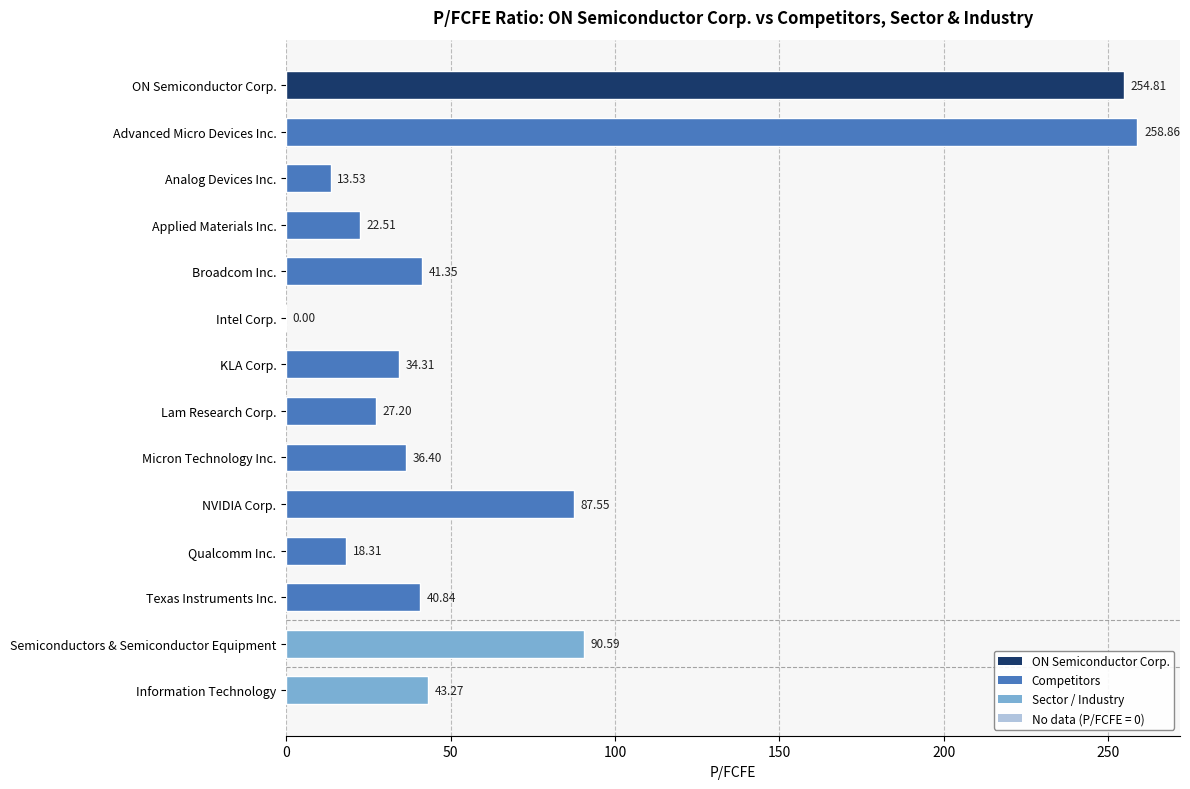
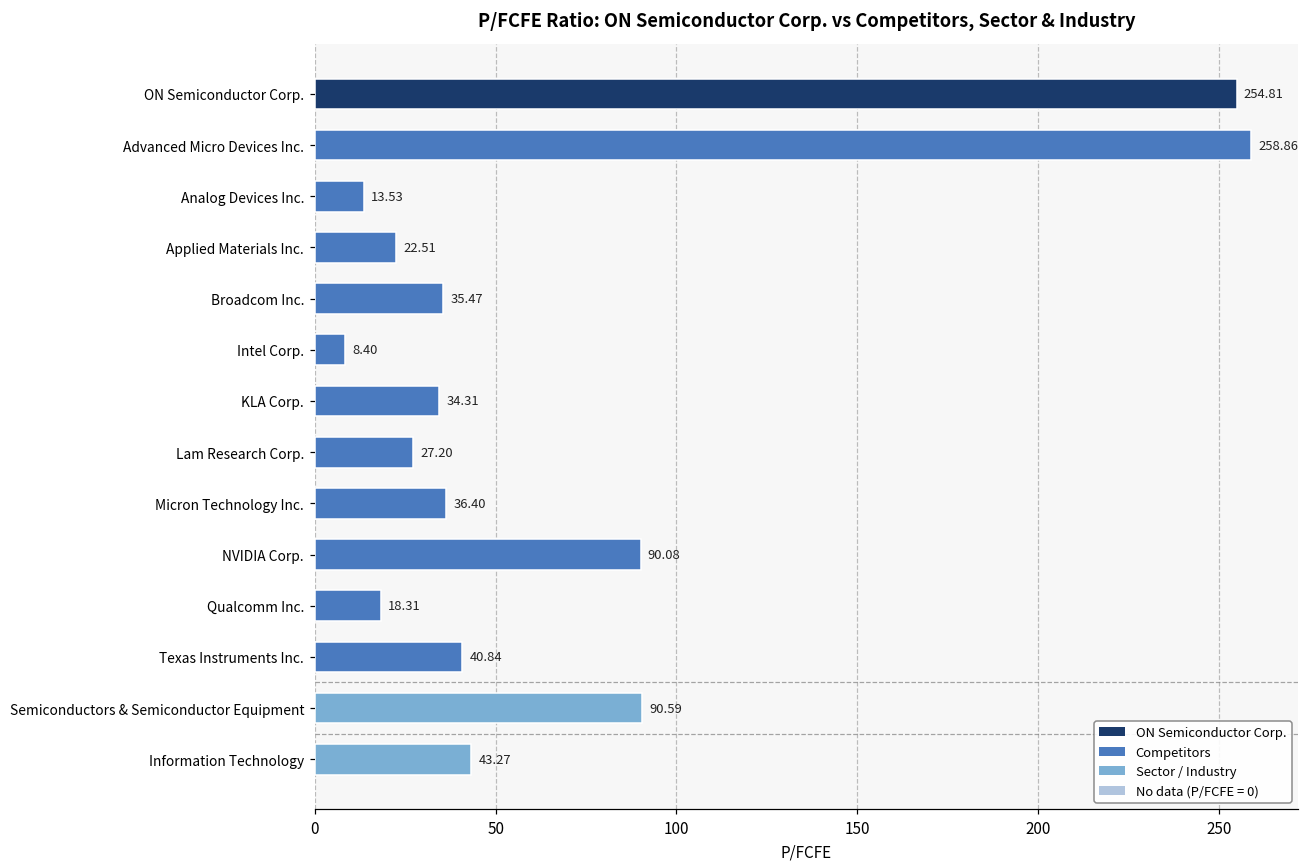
Broadcom Inc.: 41.35 -> 35.47
Intel Corp.: 0.00 -> 8.40
NVIDIA Corp.: 87.55 -> 90.08
